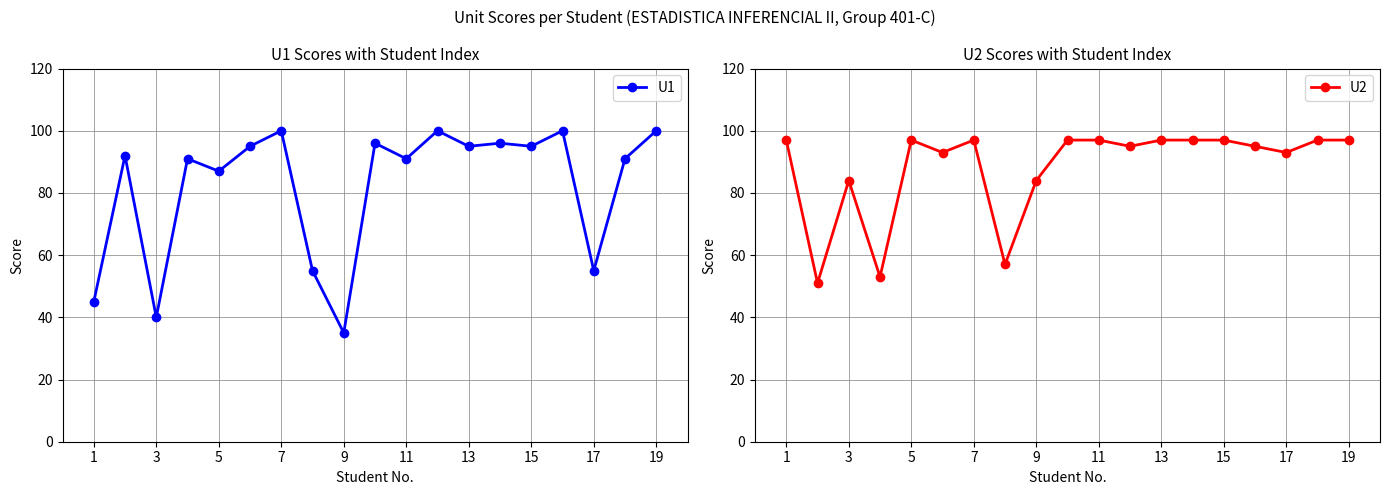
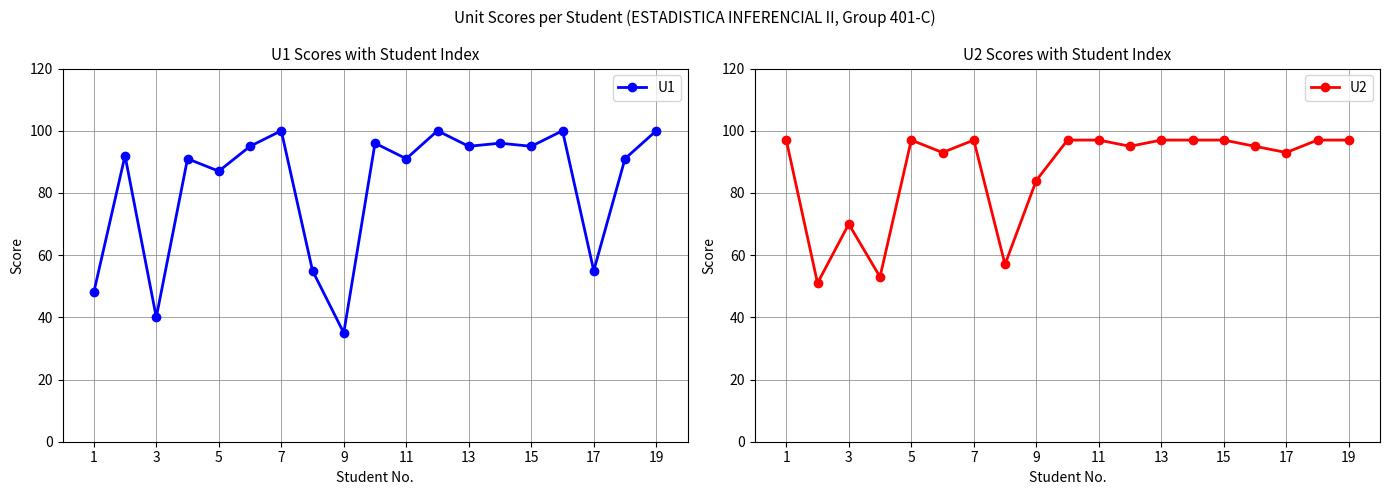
U1 Scores with Student Index, 1: 45 -> 48
U2 Scores with Student Index, 3: 84 -> 70
